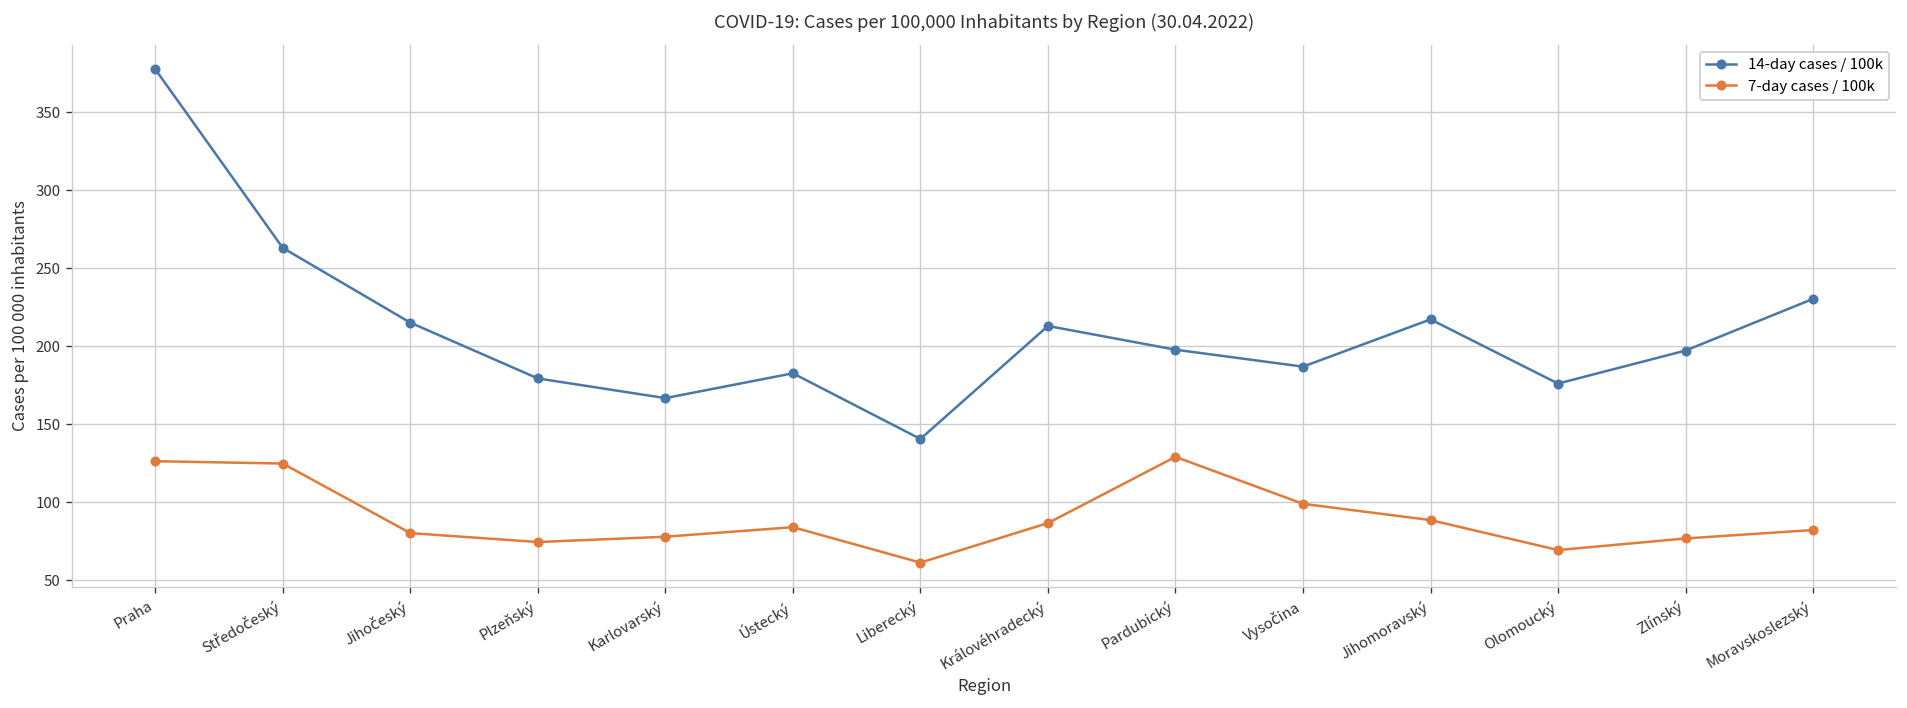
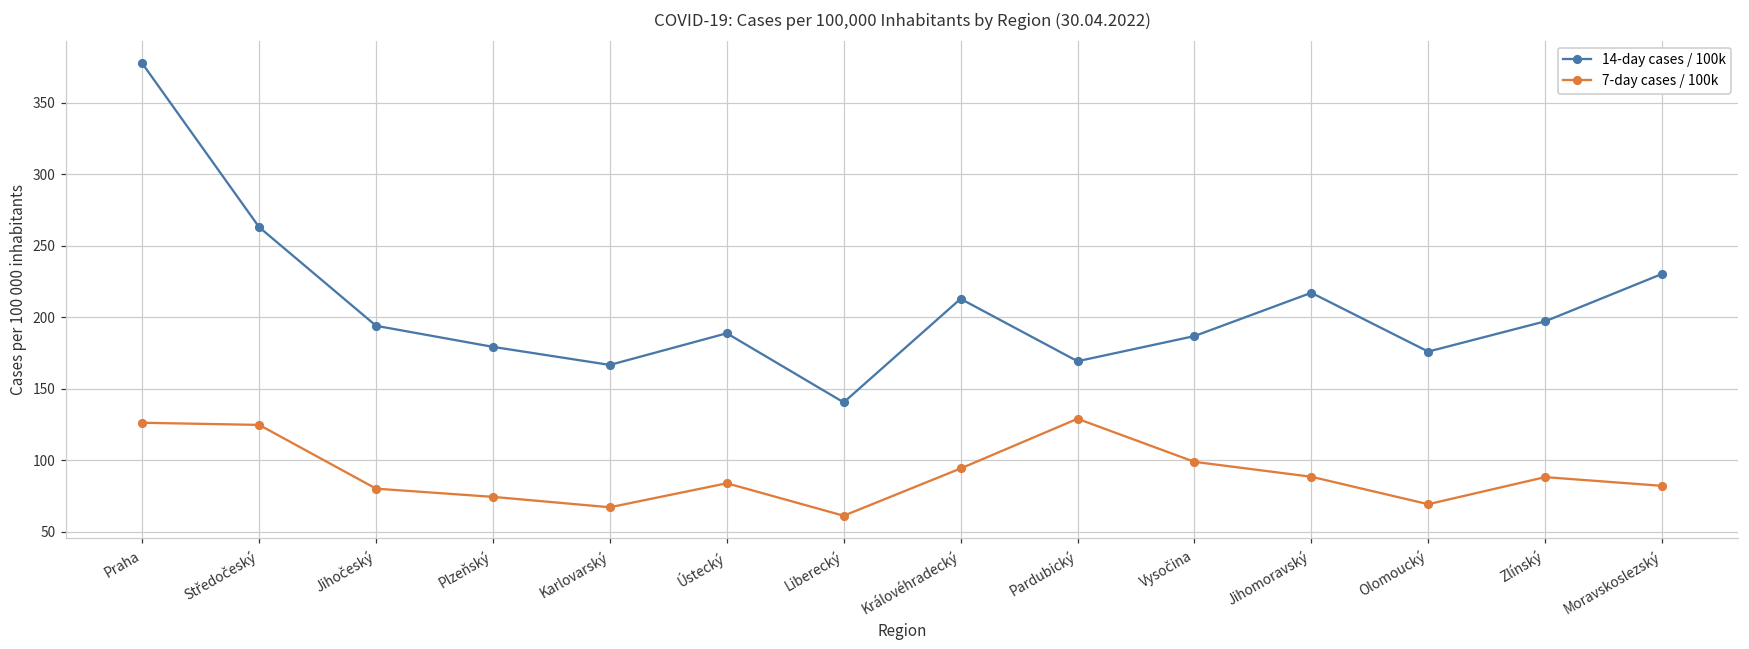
14-day cases / 100k, Jihočeský: 215 -> 194
7-day cases / 100k, Karlovarský: 78 -> 67
14-day cases / 100k, Ústecký: 183 -> 189
7-day cases / 100k, Královéhradecký: 87 -> 94
14-day cases / 100k, Pardubický: 198 -> 169
7-day cases / 100k, Zlínský: 77 -> 88
